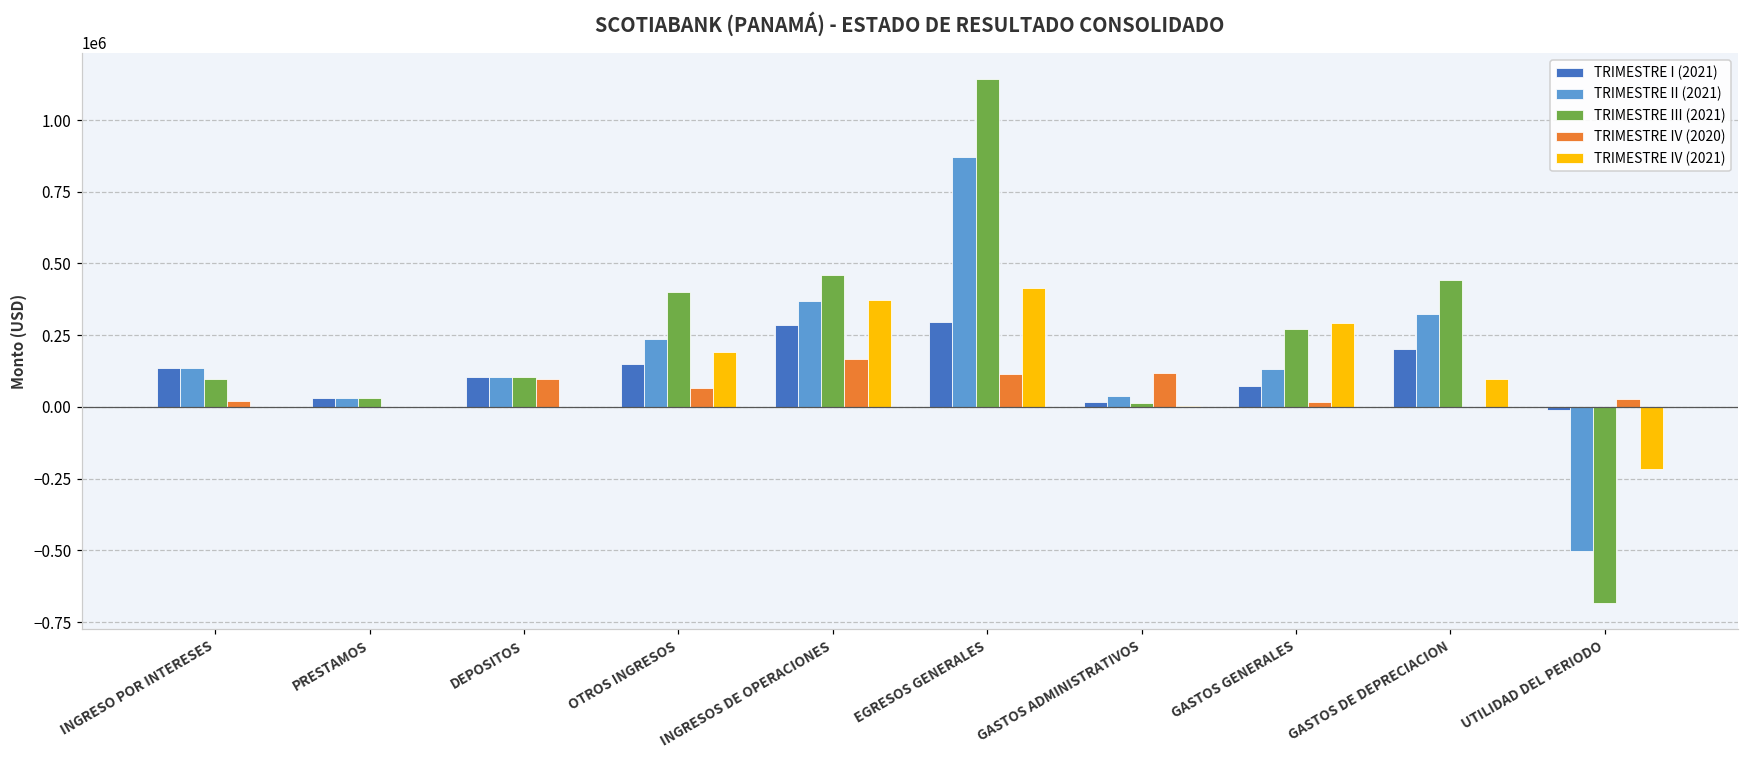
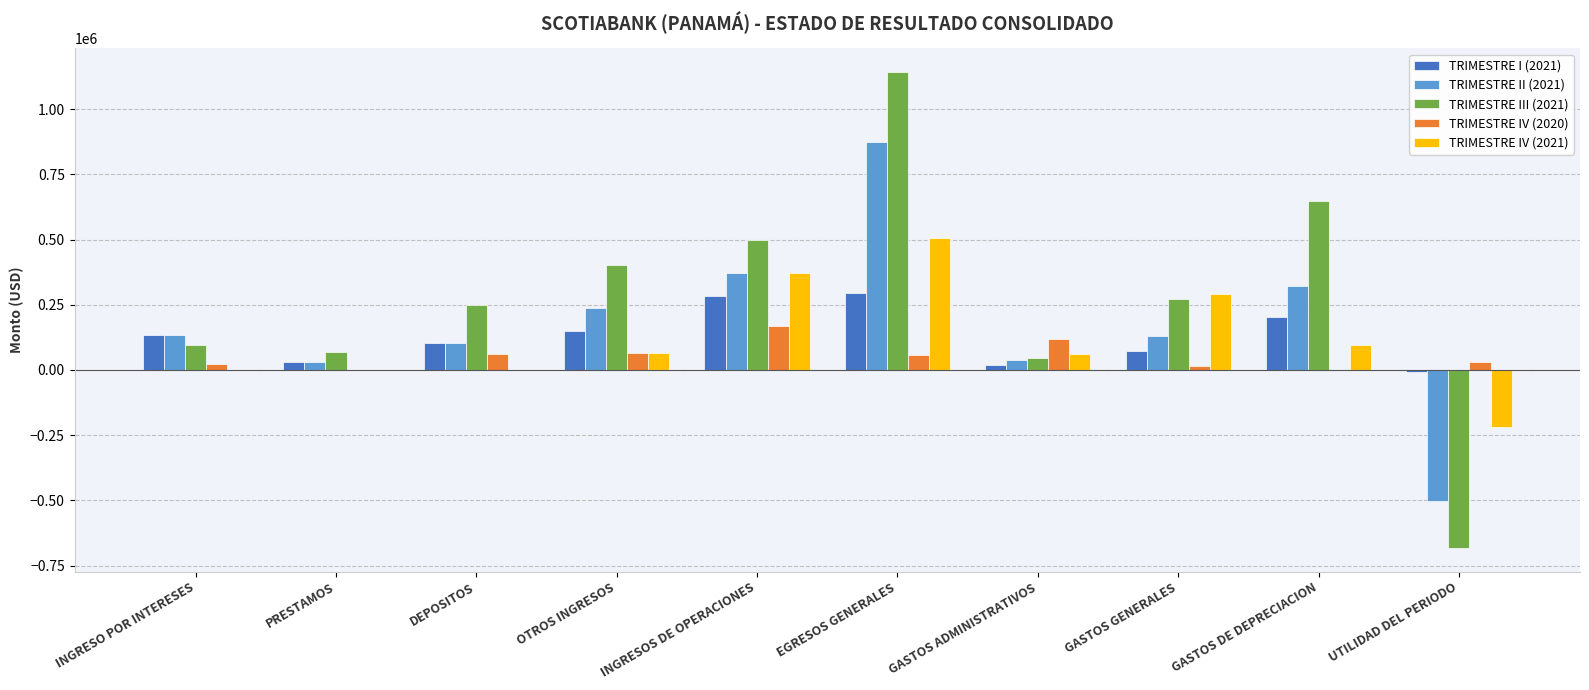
TRIMESTRE III (2021), PRESTAMOS: 30000 -> 70000
TRIMESTRE III (2021), DEPOSITOS: 110000 -> 250000
TRIMESTRE IV (2020), DEPOSITOS: 100000 -> 60000
TRIMESTRE IV (2021), OTROS INGRESOS: 190000 -> 70000
TRIMESTRE III (2021), INGRESOS DE OPERACIONES: 460000 -> 500000
TRIMESTRE IV (2020), EGRESOS GENERALES: 110000 -> 60000
TRIMESTRE IV (2021), EGRESOS GENERALES: 420000 -> 510000
TRIMESTRE III (2021), GASTOS ADMINISTRATIVOS: 20000 -> 50000
TRIMESTRE IV (2021), GASTOS ADMINISTRATIVOS: 0 -> 60000
TRIMESTRE III (2021), GASTOS DE DEPRECIACION: 440000 -> 650000
